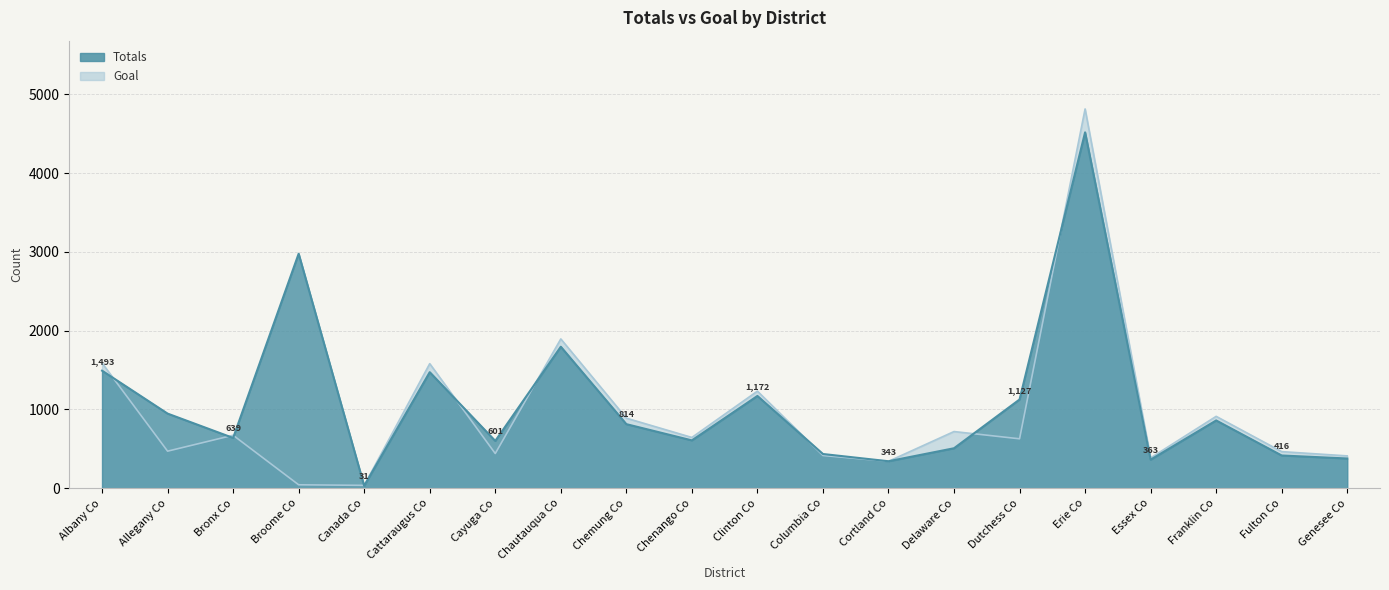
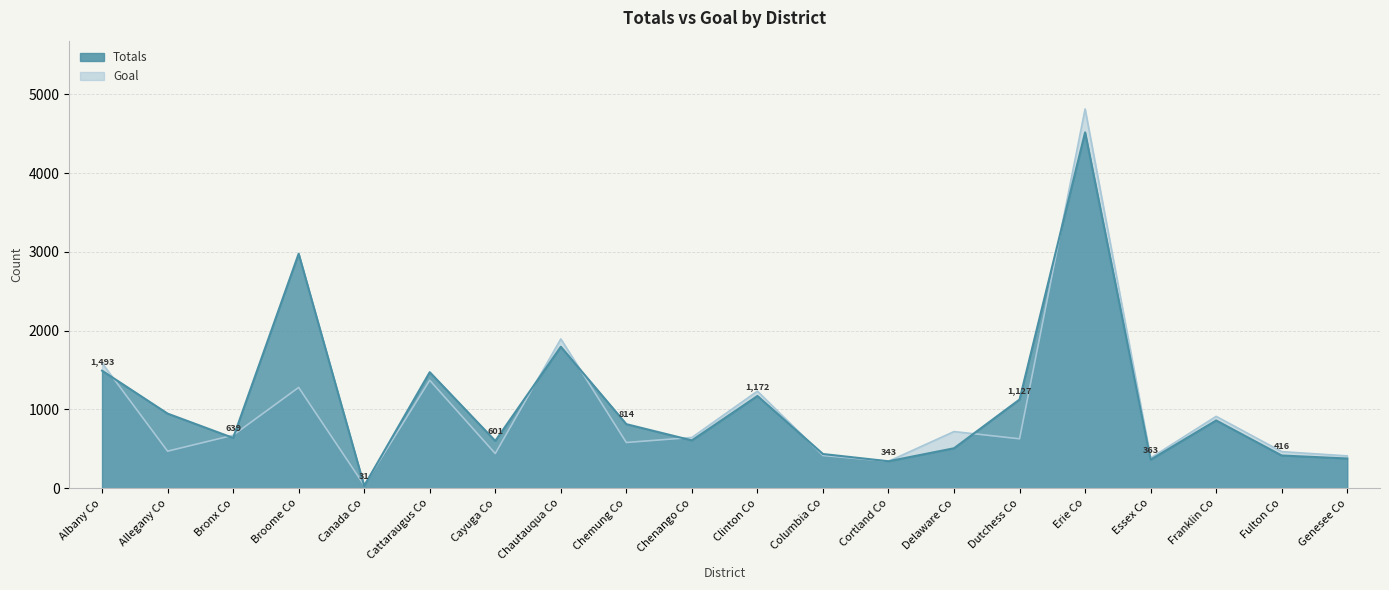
Goal, Broome Co: 0 -> 1300
Goal, Cattaraugus Co: 1600 -> 1400
Goal, Chemung Co: 900 -> 600
